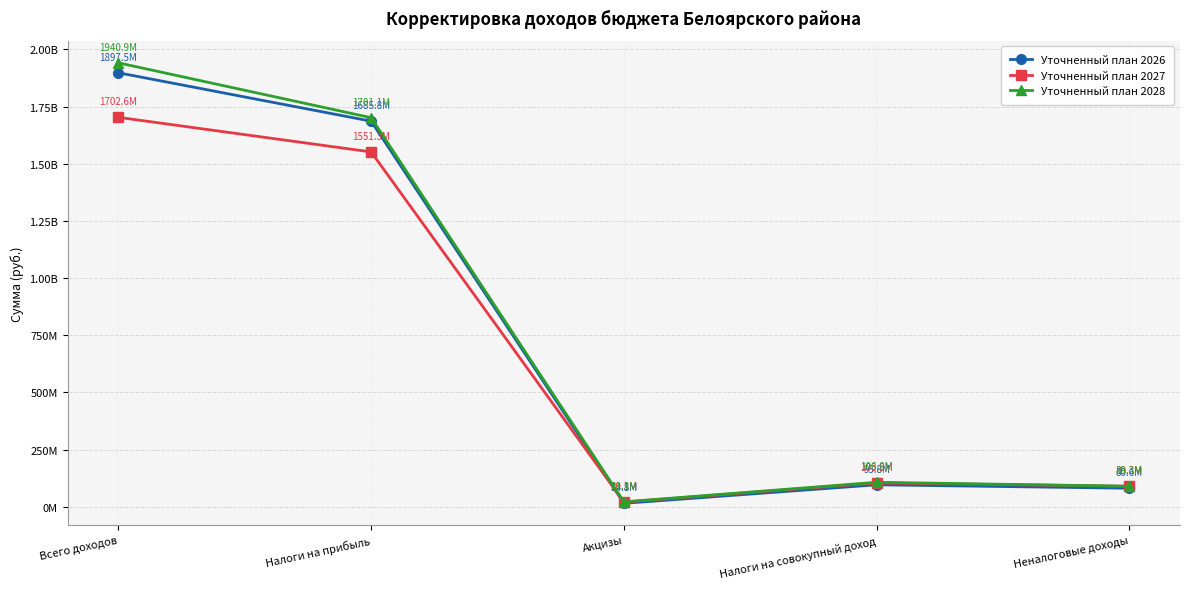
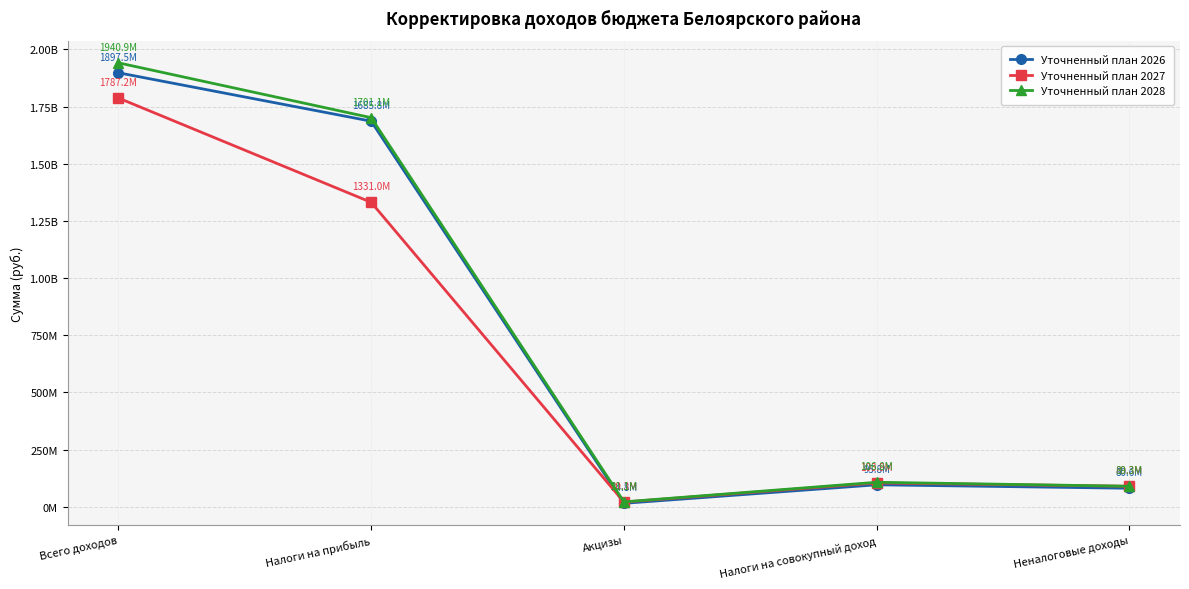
Уточненный план 2027, Всего доходов: 1702.6M -> 1787.2M
Уточненный план 2027, Налоги на прибыль: 1551.3M -> 1331.0M
